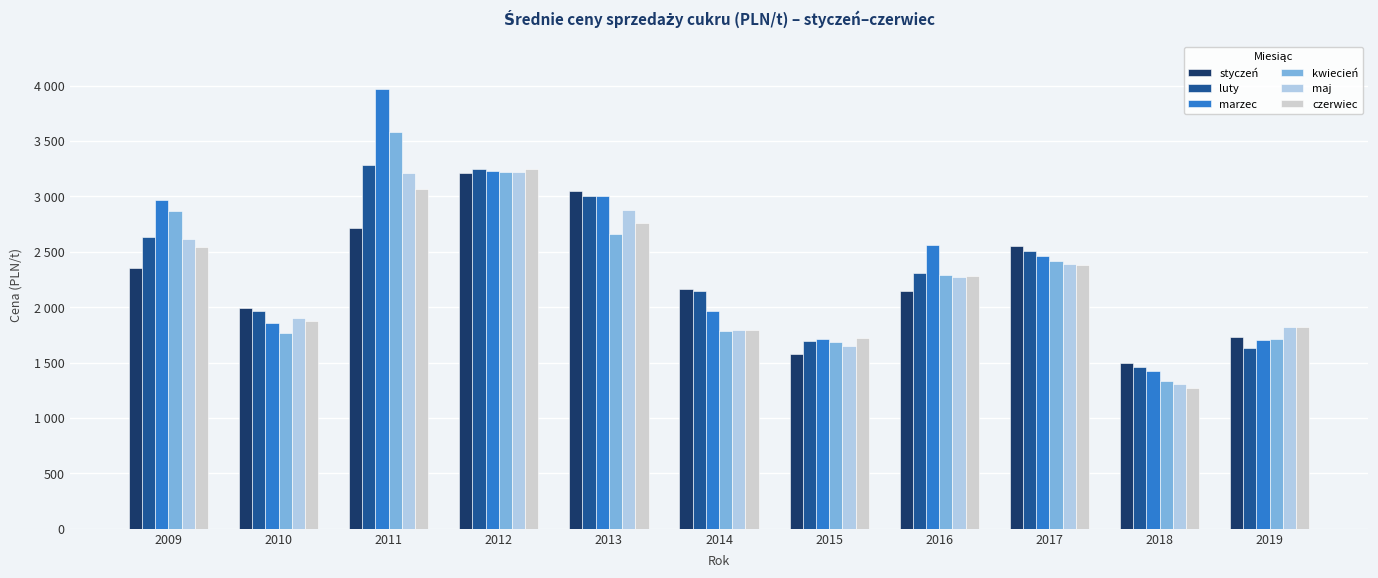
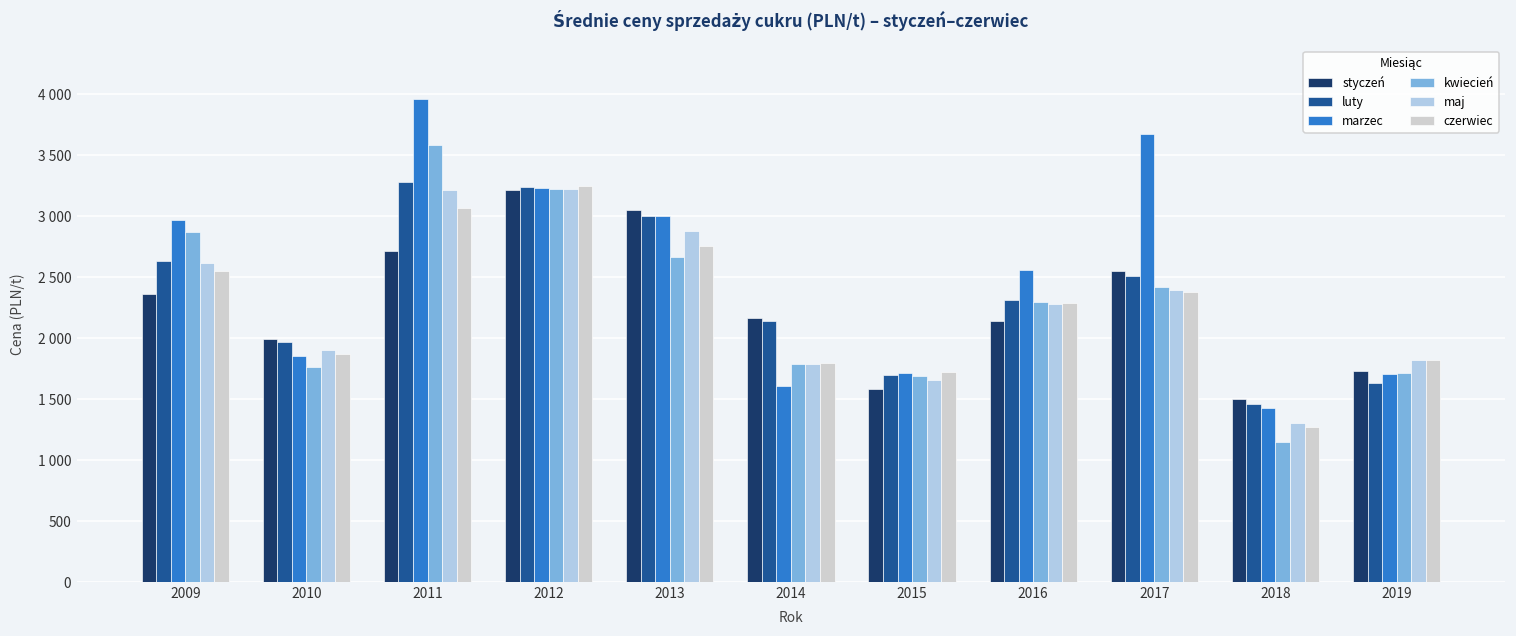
marzec, 2014: 1970 -> 1610
marzec, 2017: 2470 -> 3670
kwiecień, 2018: 1340 -> 1140
